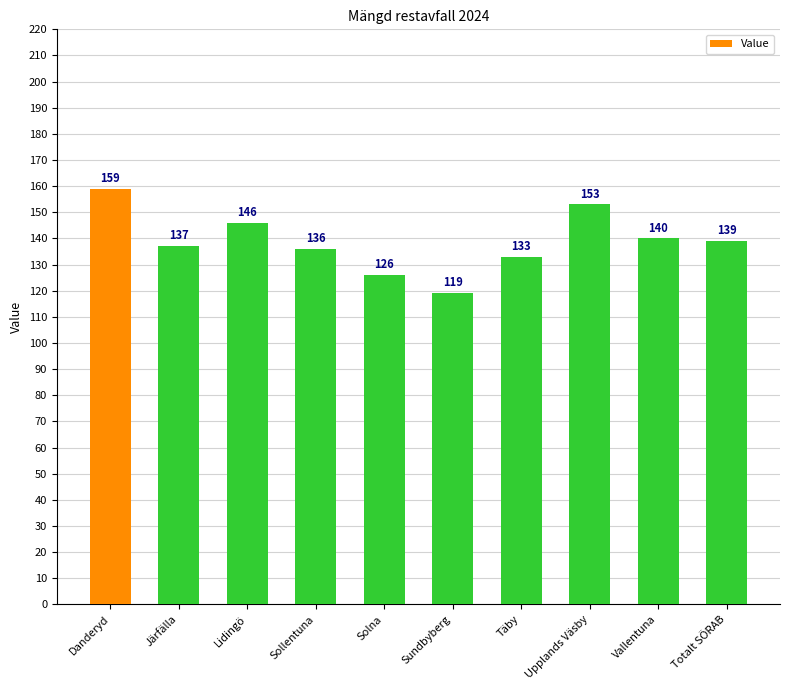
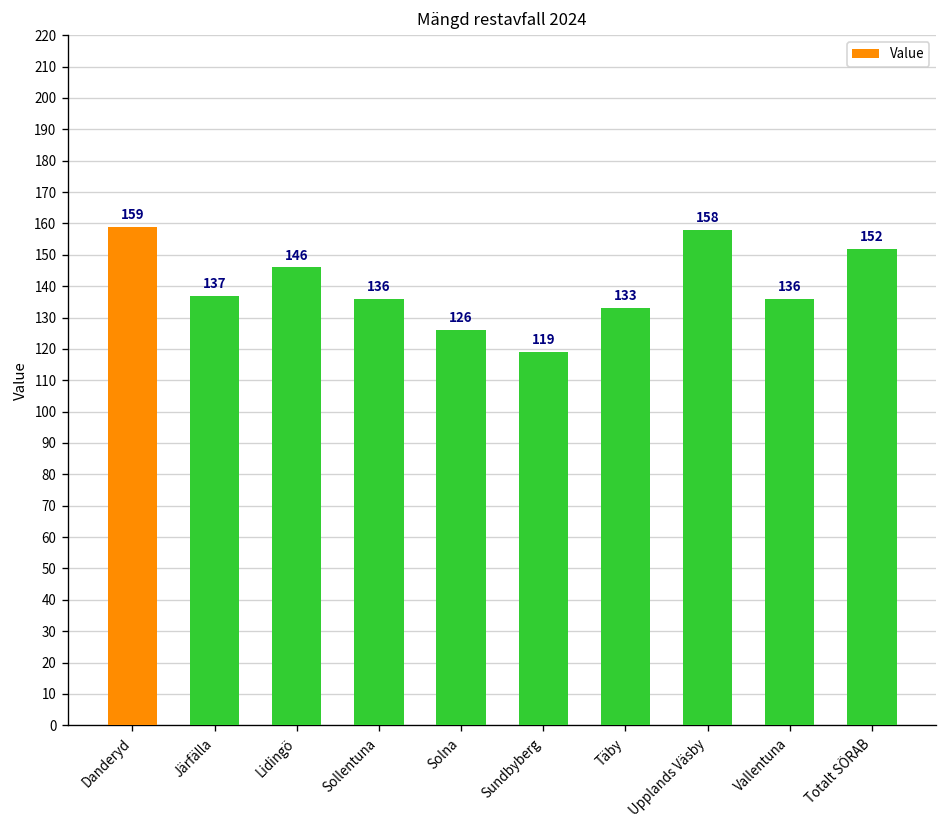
Upplands Väsby: 153 -> 158
Vallentuna: 140 -> 136
Totalt SÖRAB: 139 -> 152
